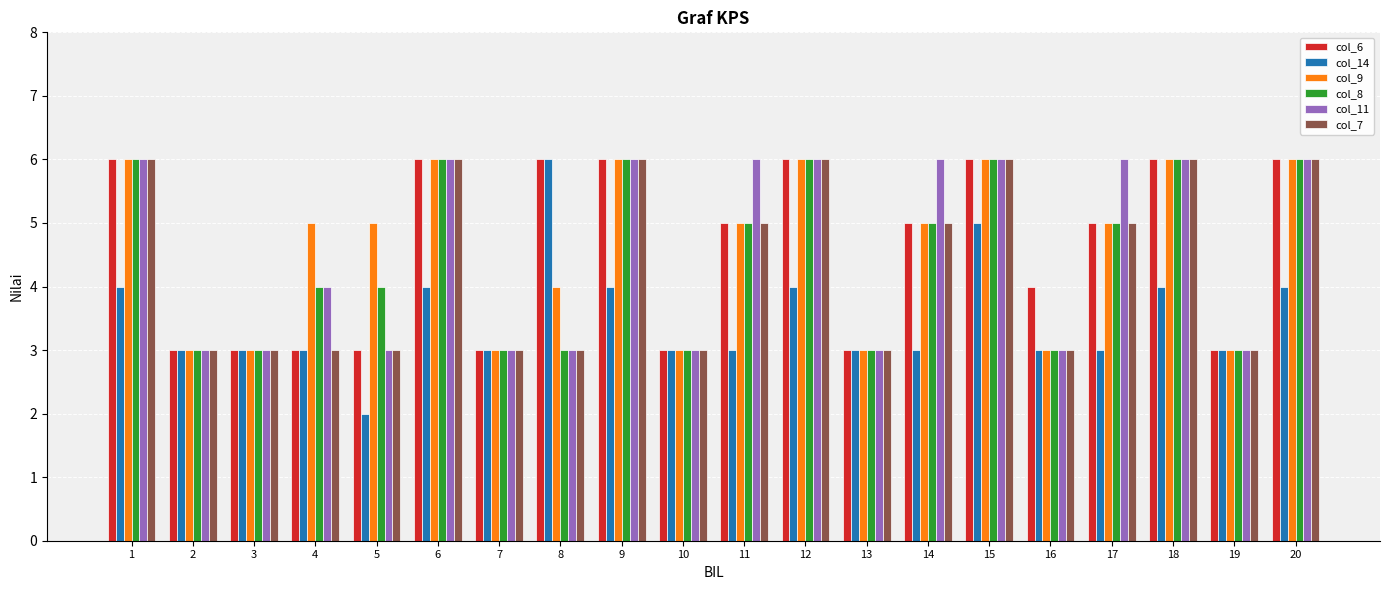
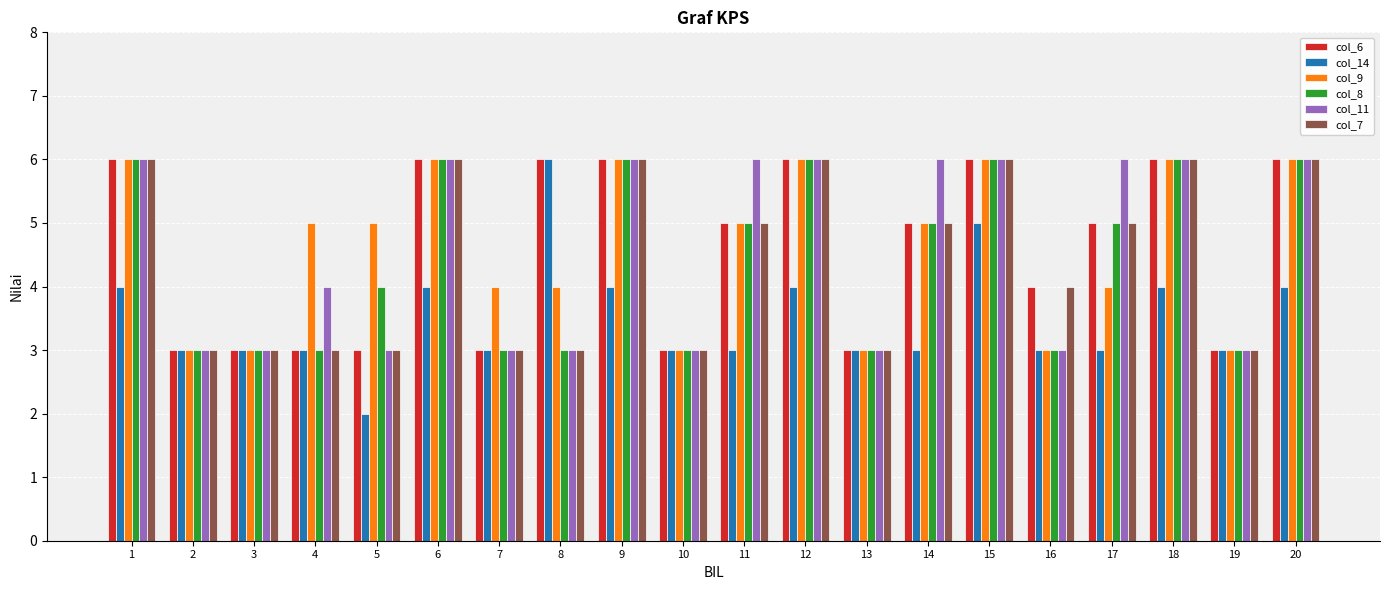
col_8, 4: 4 -> 3
col_9, 7: 3 -> 4
col_7, 16: 3 -> 4
col_9, 17: 5 -> 4
